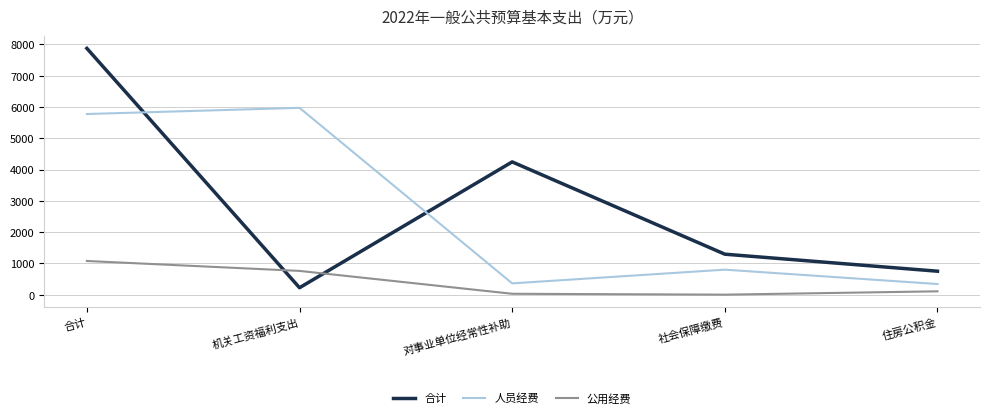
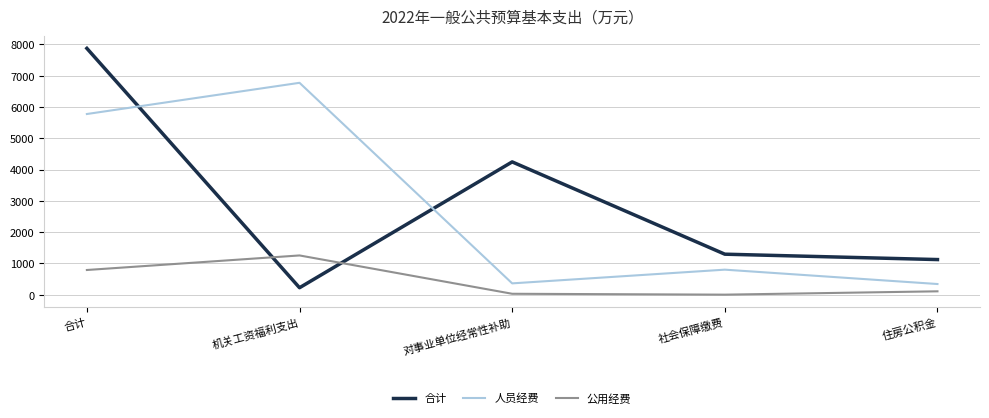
公用经费, 合计: 1100 -> 800
人员经费, 机关工资福利支出: 6000 -> 6800
公用经费, 机关工资福利支出: 800 -> 1300
合计, 住房公积金: 800 -> 1100
